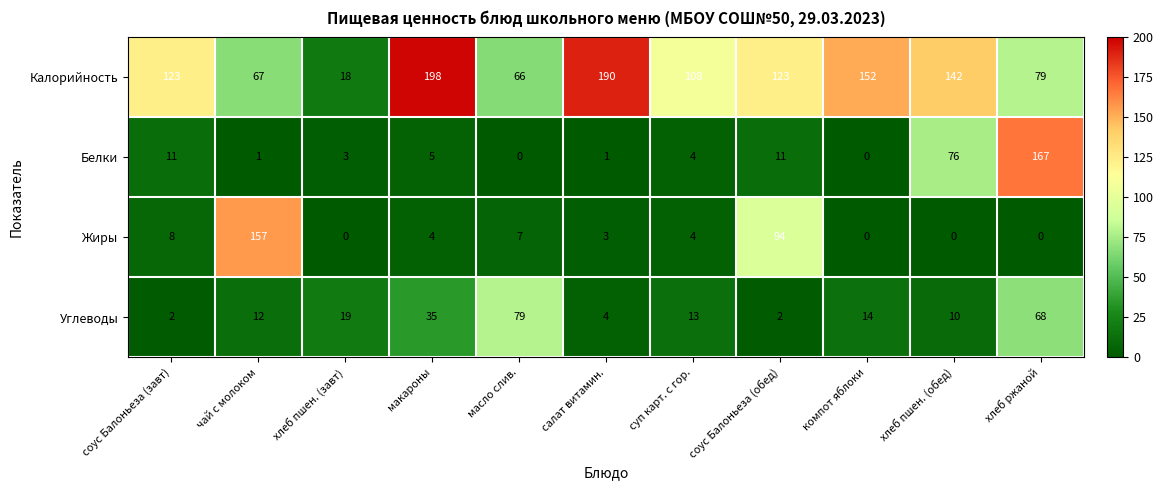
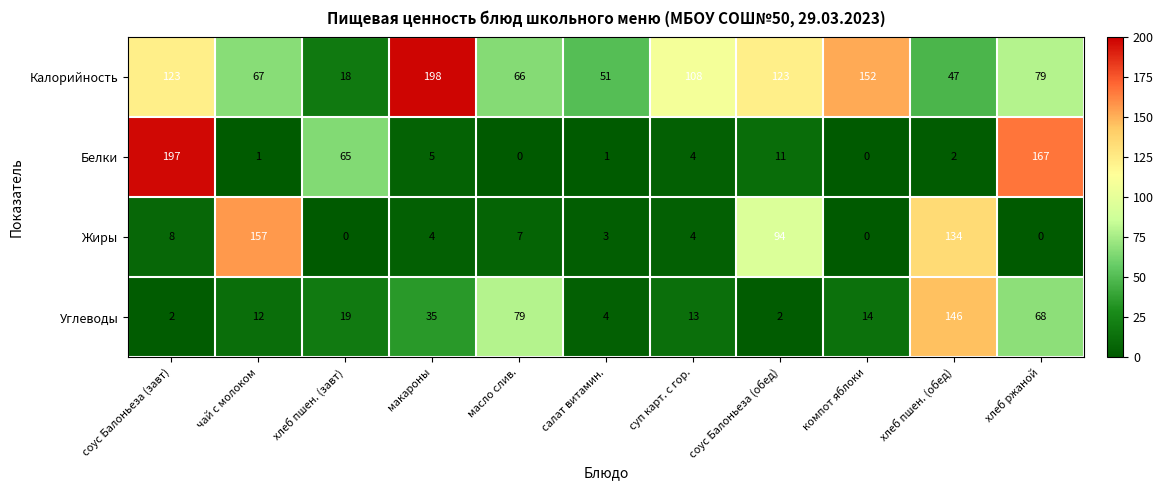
Калорийность, салат витамин.: 190 -> 51
Калорийность, хлеб пшен. (обед): 142 -> 47
Белки, соус Балоньеза (завт): 11 -> 197
Белки, хлеб пшен. (завт): 3 -> 65
Белки, хлеб пшен. (обед): 76 -> 2
Жиры, хлеб пшен. (обед): 0 -> 134
Углеводы, хлеб пшен. (обед): 10 -> 146
